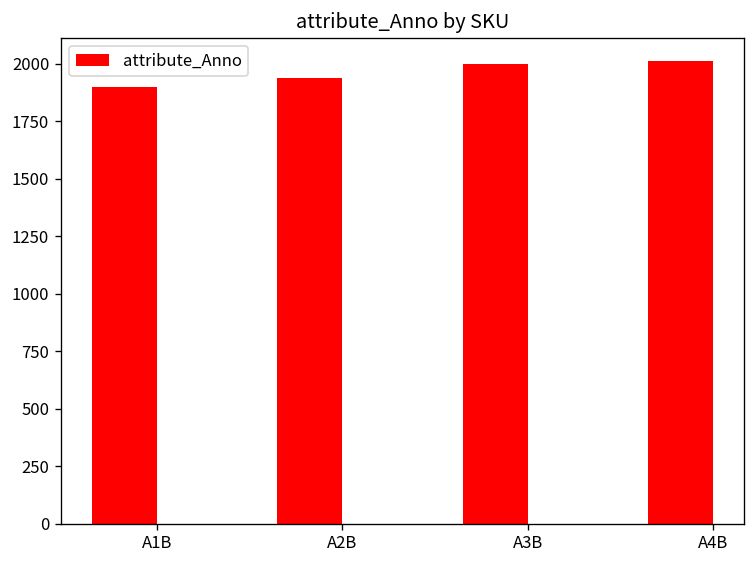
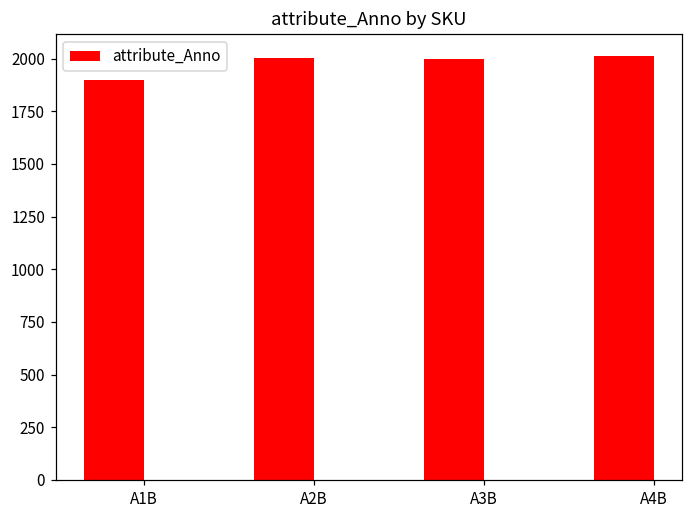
A2B: 1940 -> 2000
